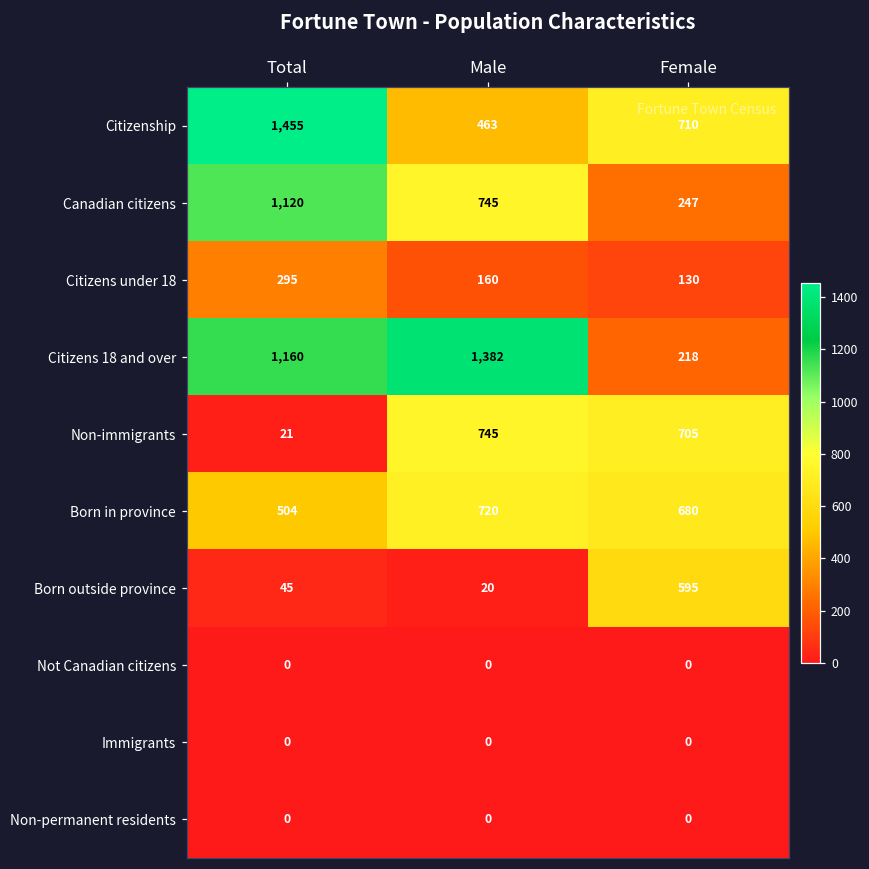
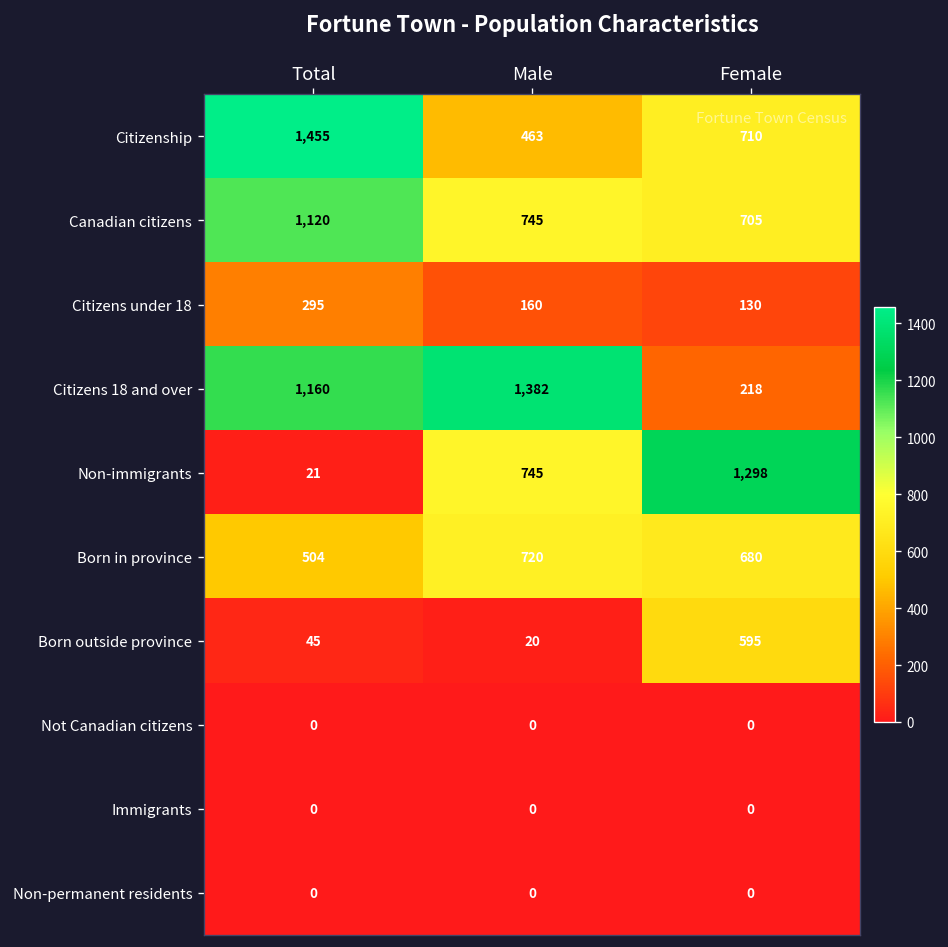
Canadian citizens, Female: 247 -> 705
Non-immigrants, Female: 705 -> 1,298
